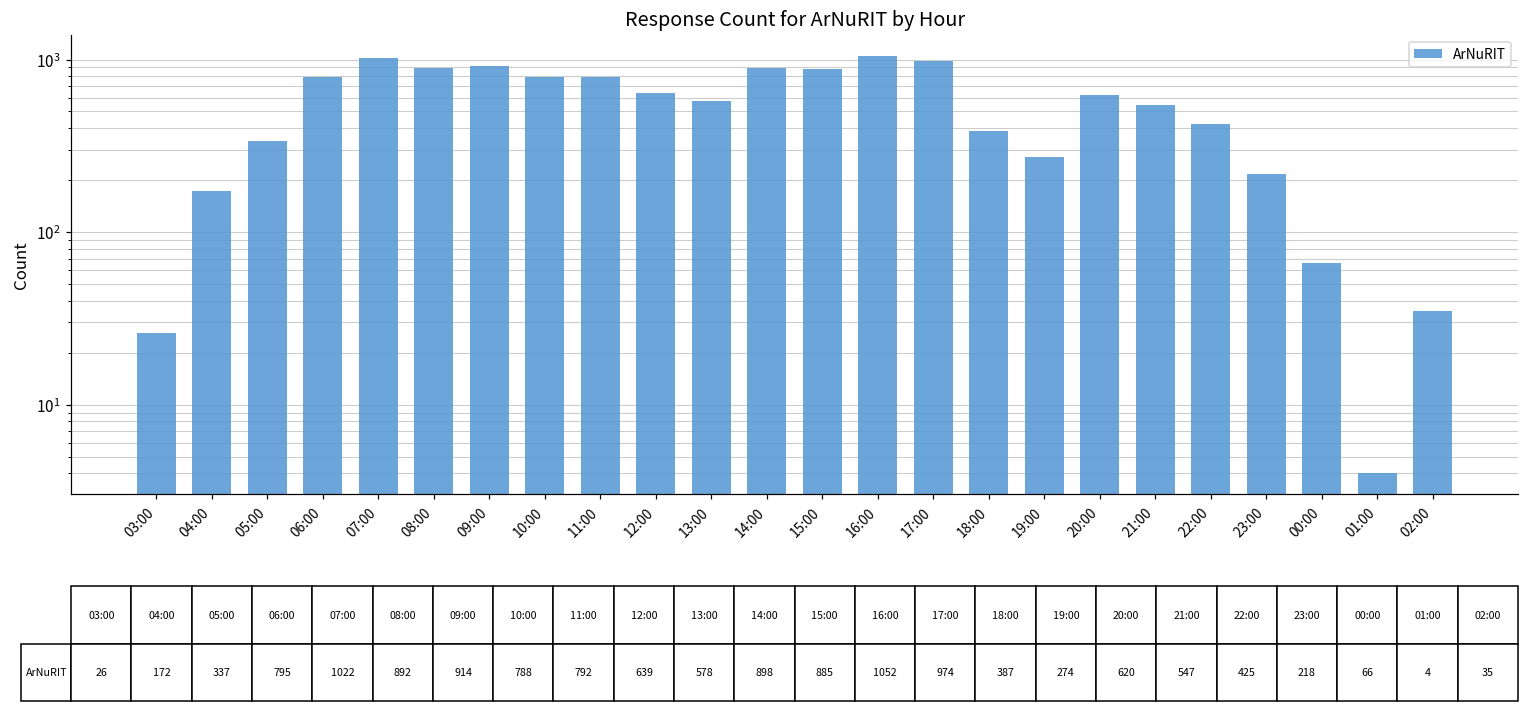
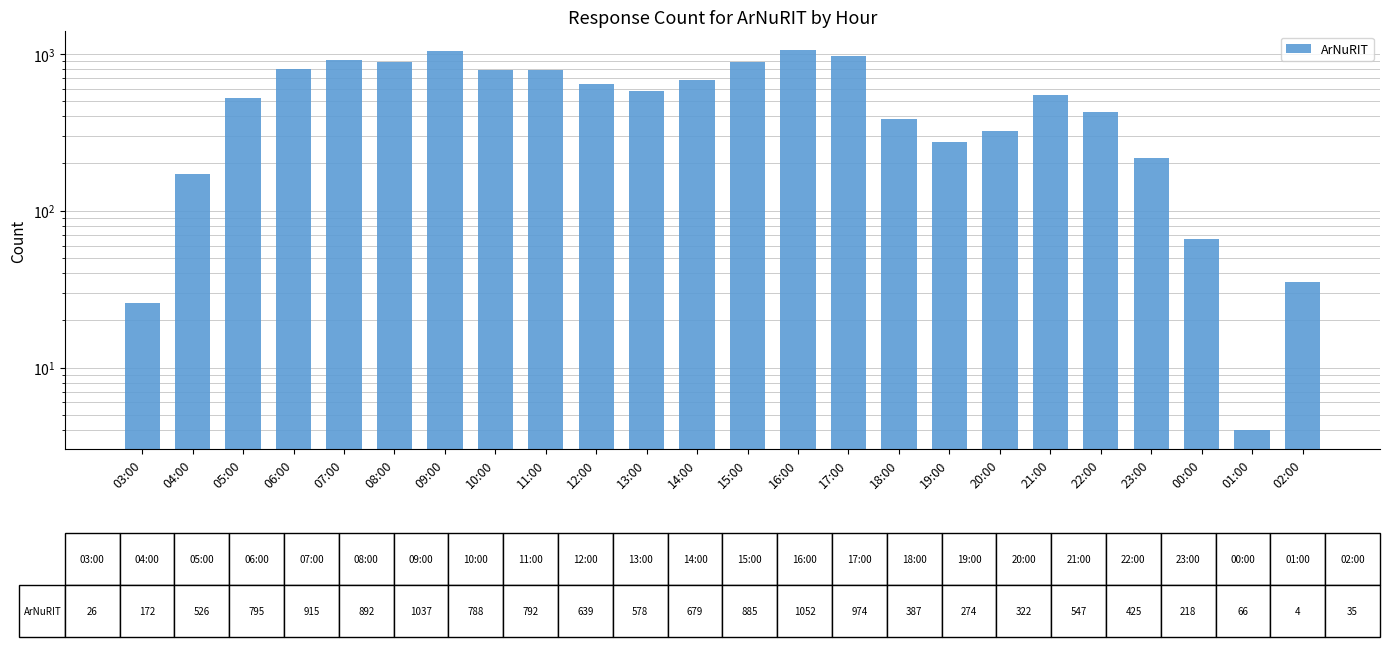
05:00: 337 -> 526
07:00: 1022 -> 915
09:00: 914 -> 1037
14:00: 898 -> 679
20:00: 620 -> 322
